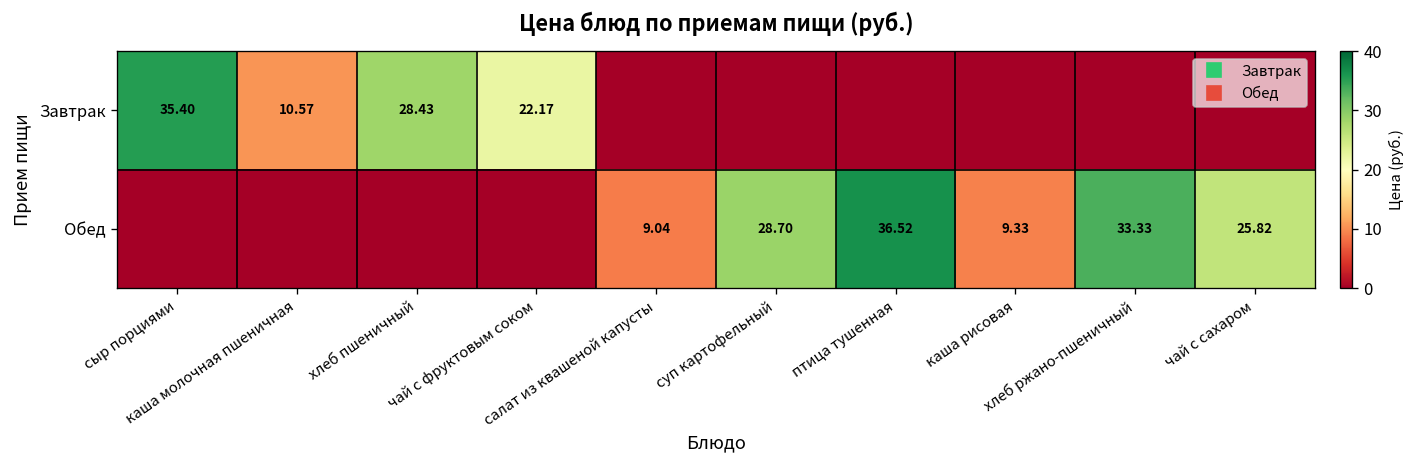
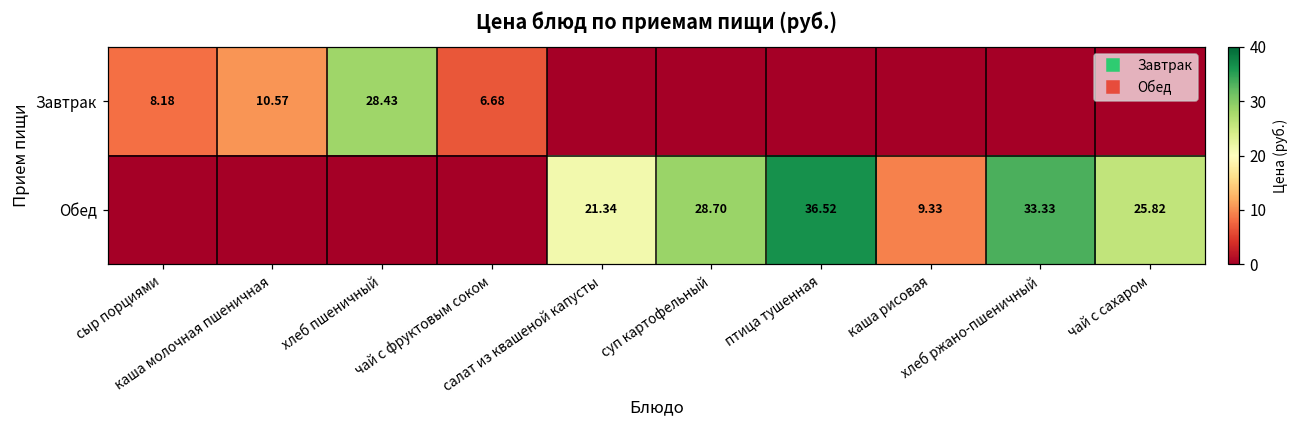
Завтрак, сыр порциями: 35.40 -> 8.18
Завтрак, чай с фруктовым соком: 22.17 -> 6.68
Обед, салат из квашеной капусты: 9.04 -> 21.34
